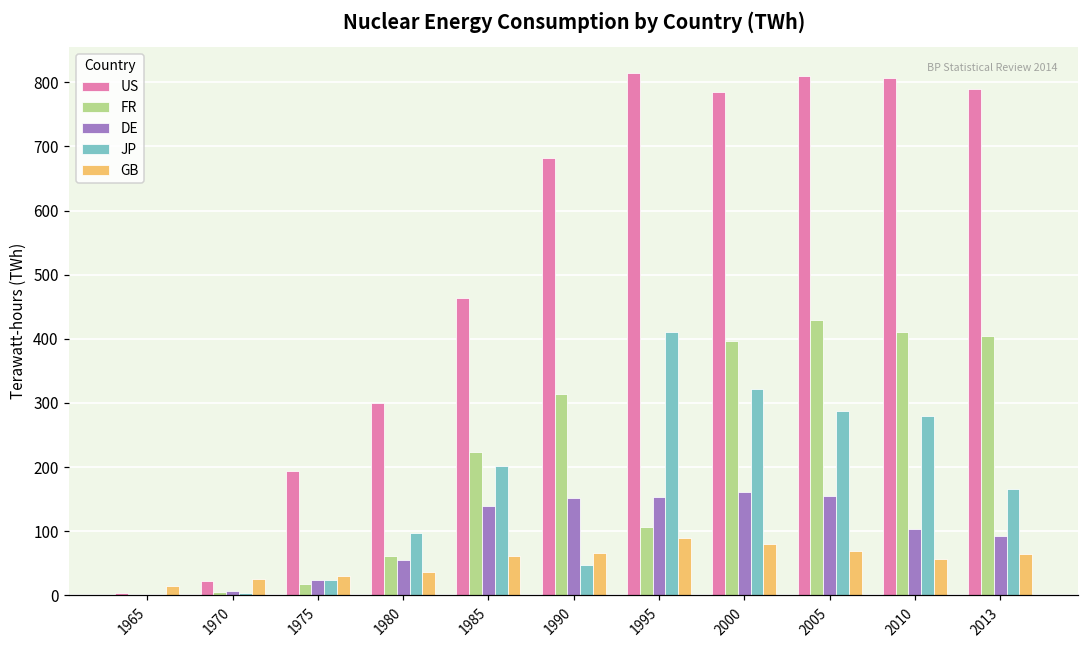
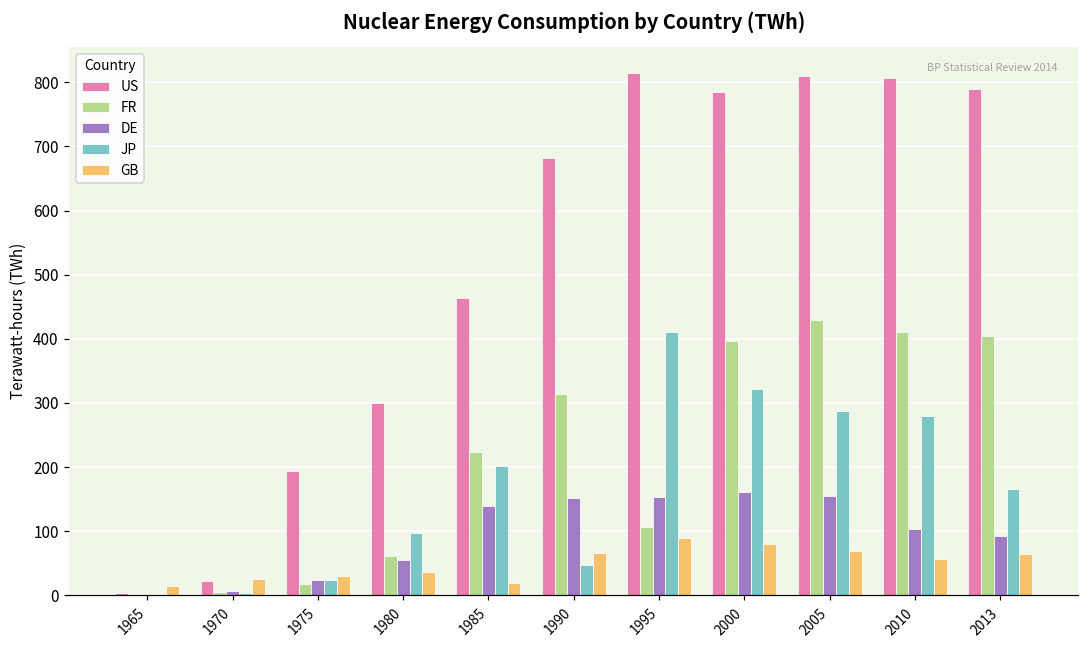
GB, 1985: 60 -> 20
